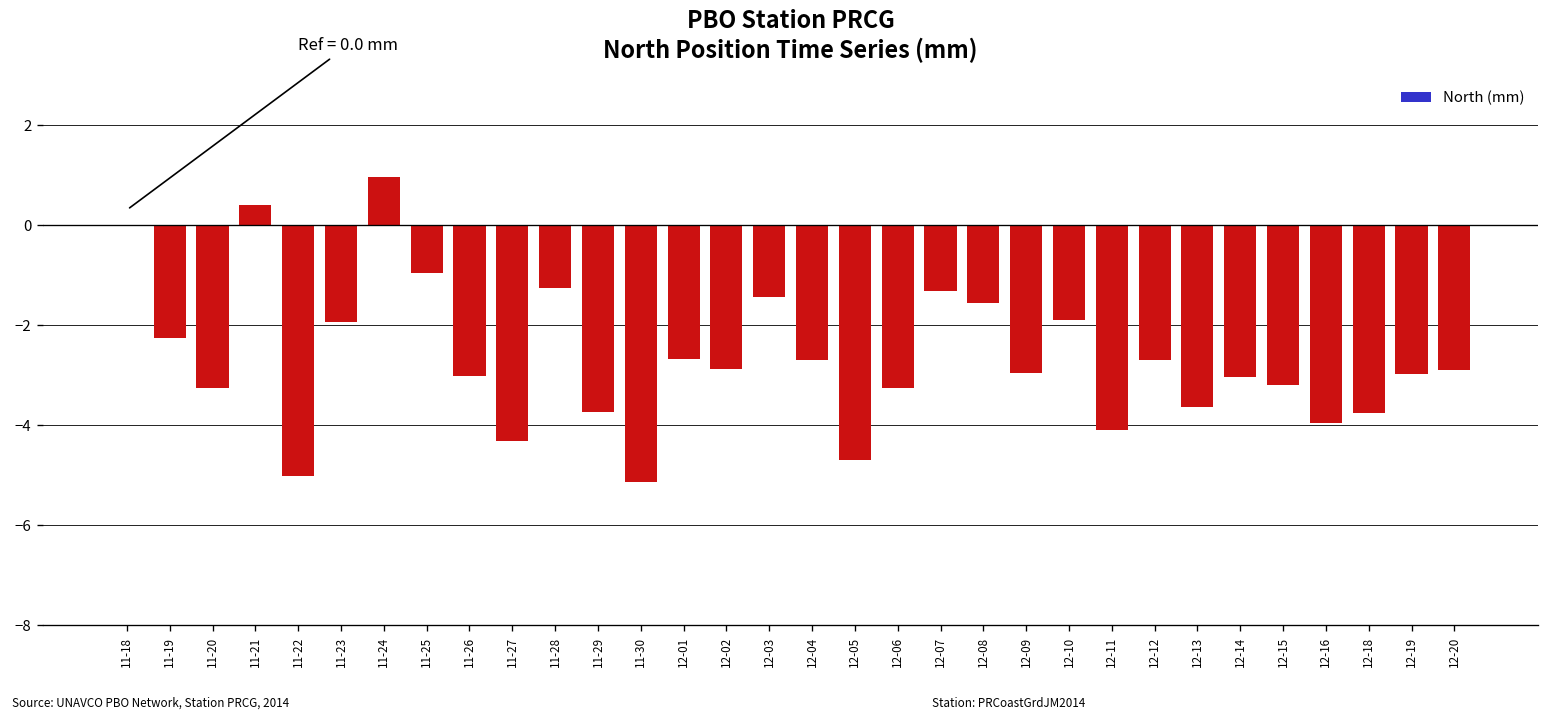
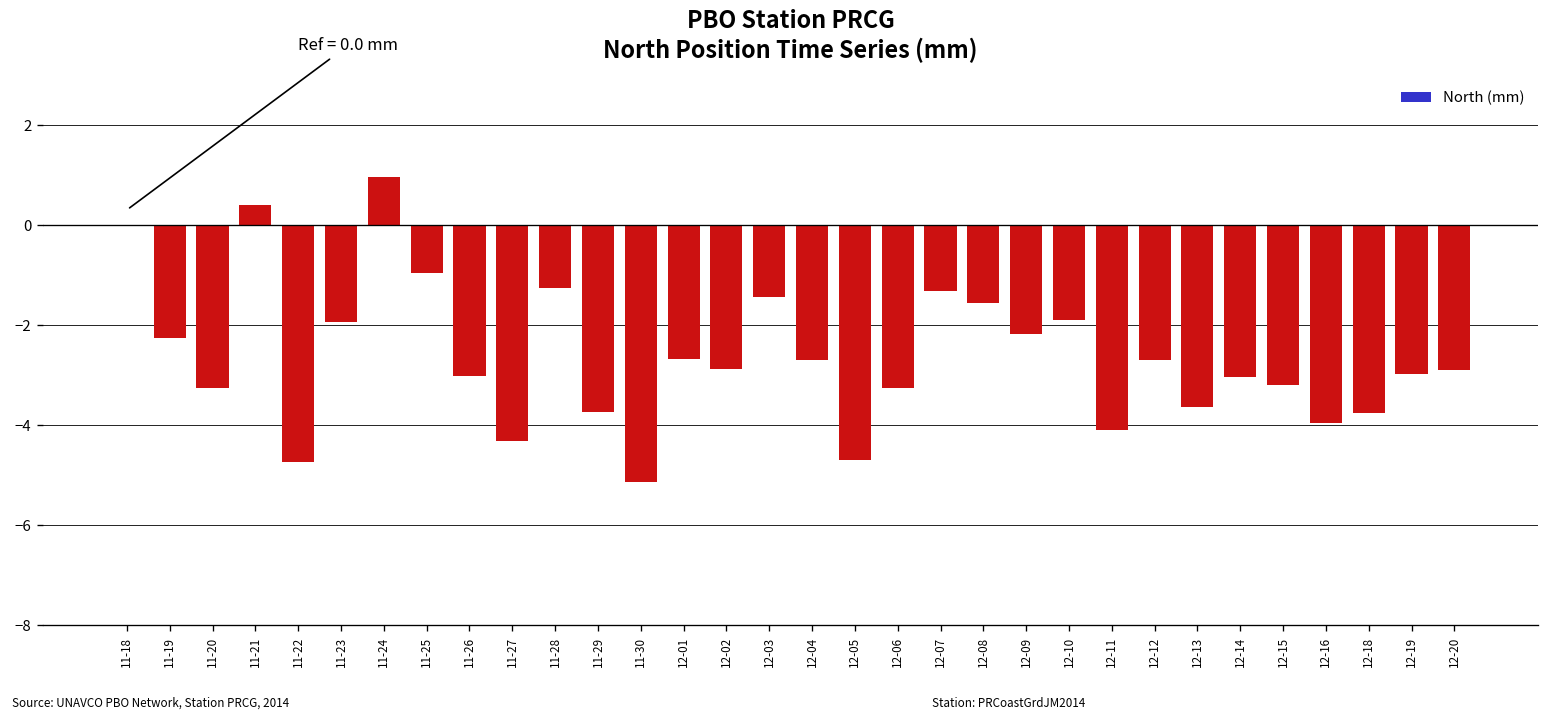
11-22: -5.0 -> -4.8
12-09: -3.0 -> -2.2
